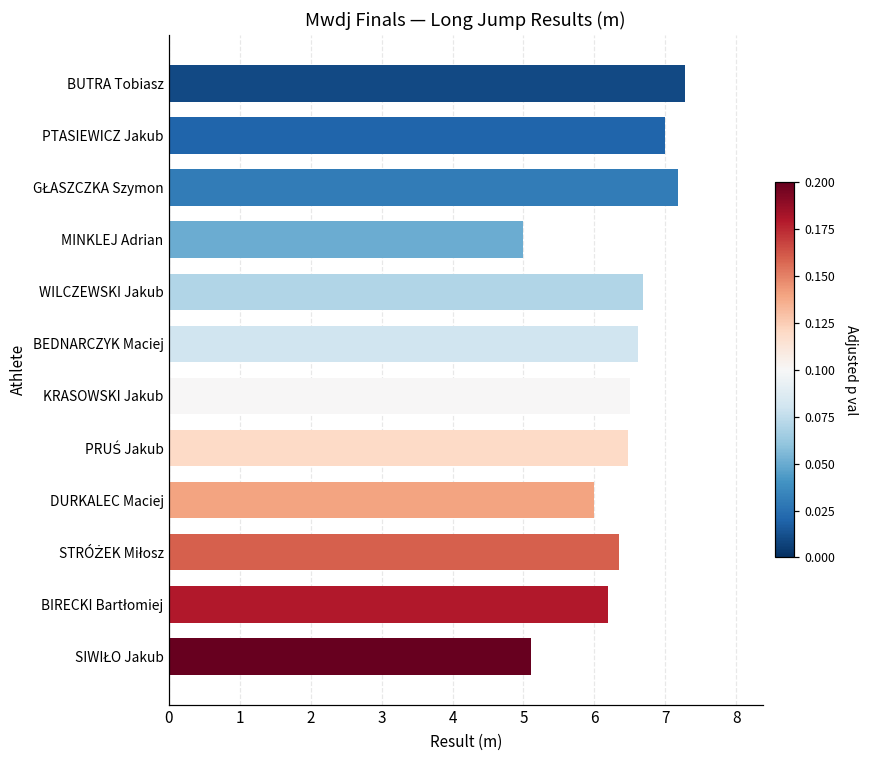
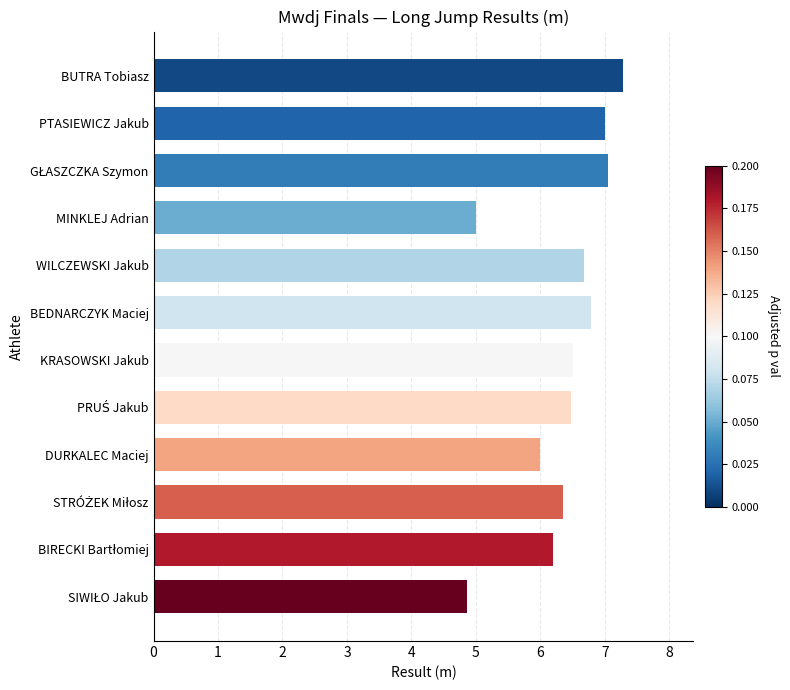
GŁASZCZKA Szymon: 7.2 -> 7.1
BEDNARCZYK Maciej: 6.6 -> 6.8
SIWIŁO Jakub: 5.1 -> 4.9
